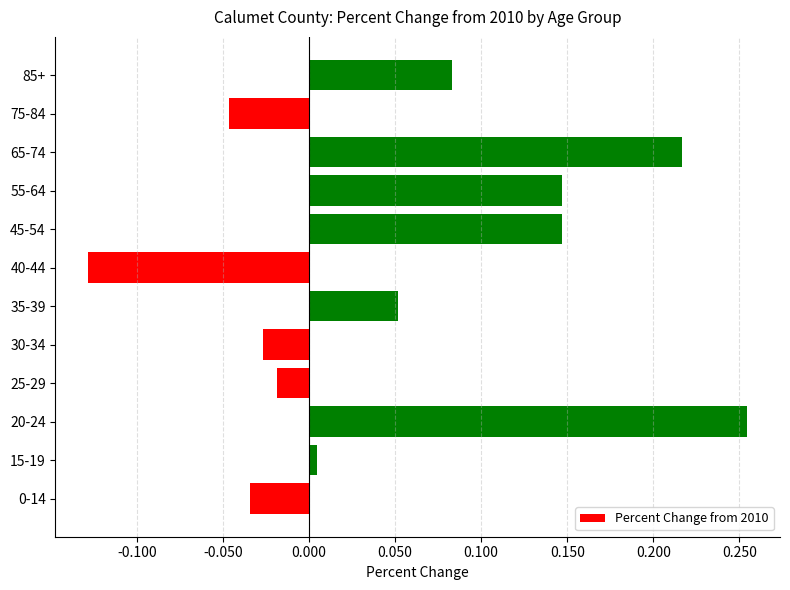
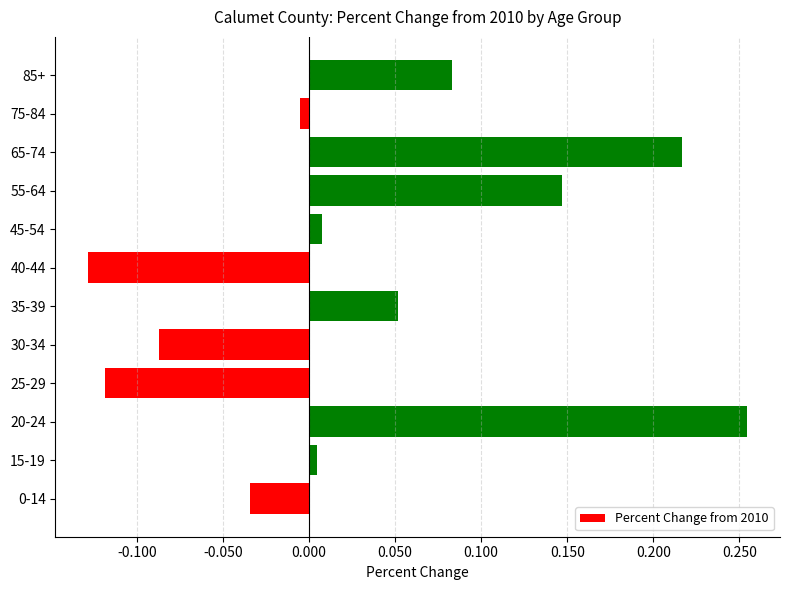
75-84: -0.047 -> -0.005
45-54: 0.147 -> 0.008
30-34: -0.027 -> -0.087
25-29: -0.018 -> -0.118
